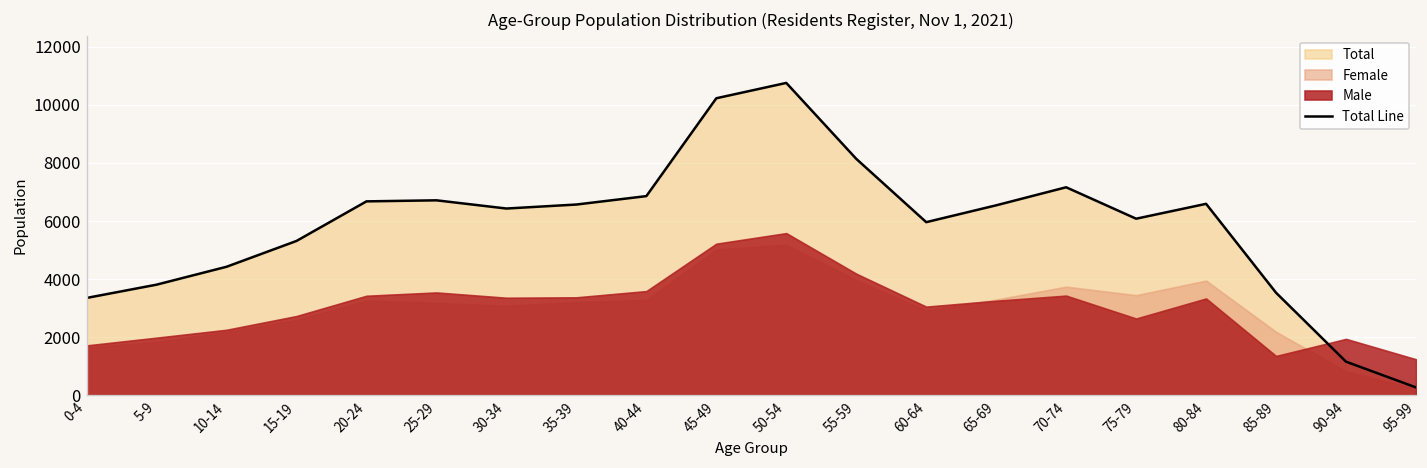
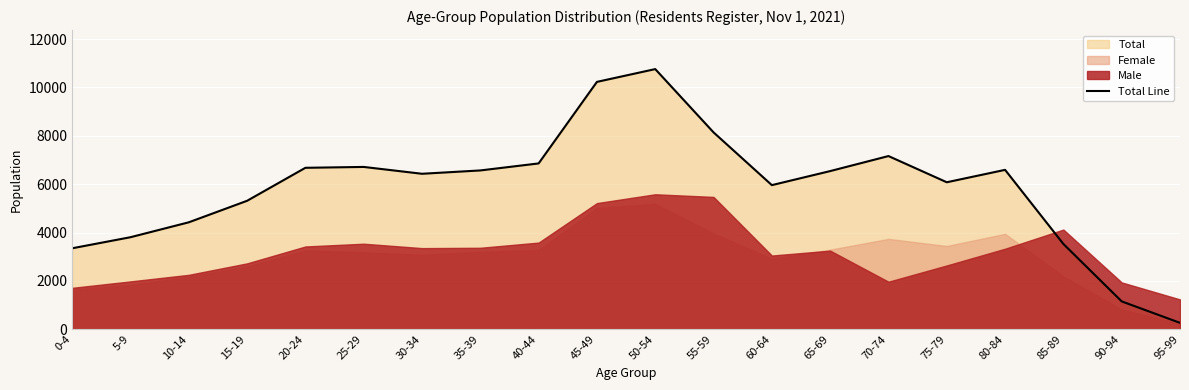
Male, 55-59: 4200 -> 5500
Male, 70-74: 3400 -> 2000
Male, 85-89: 1300 -> 4100
